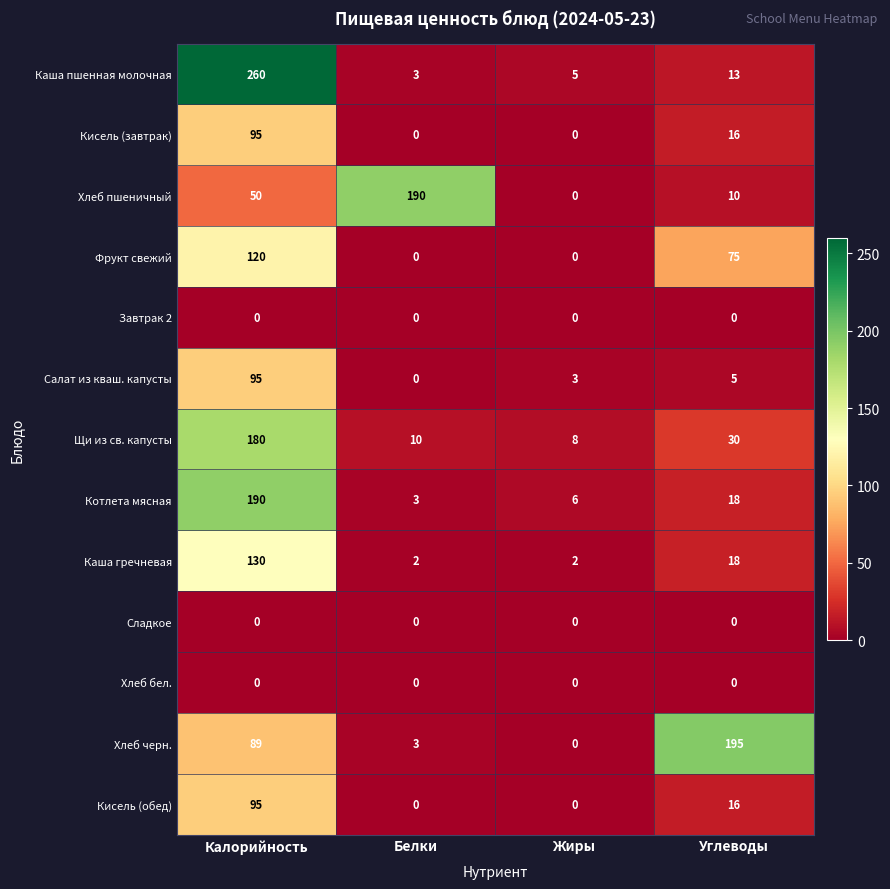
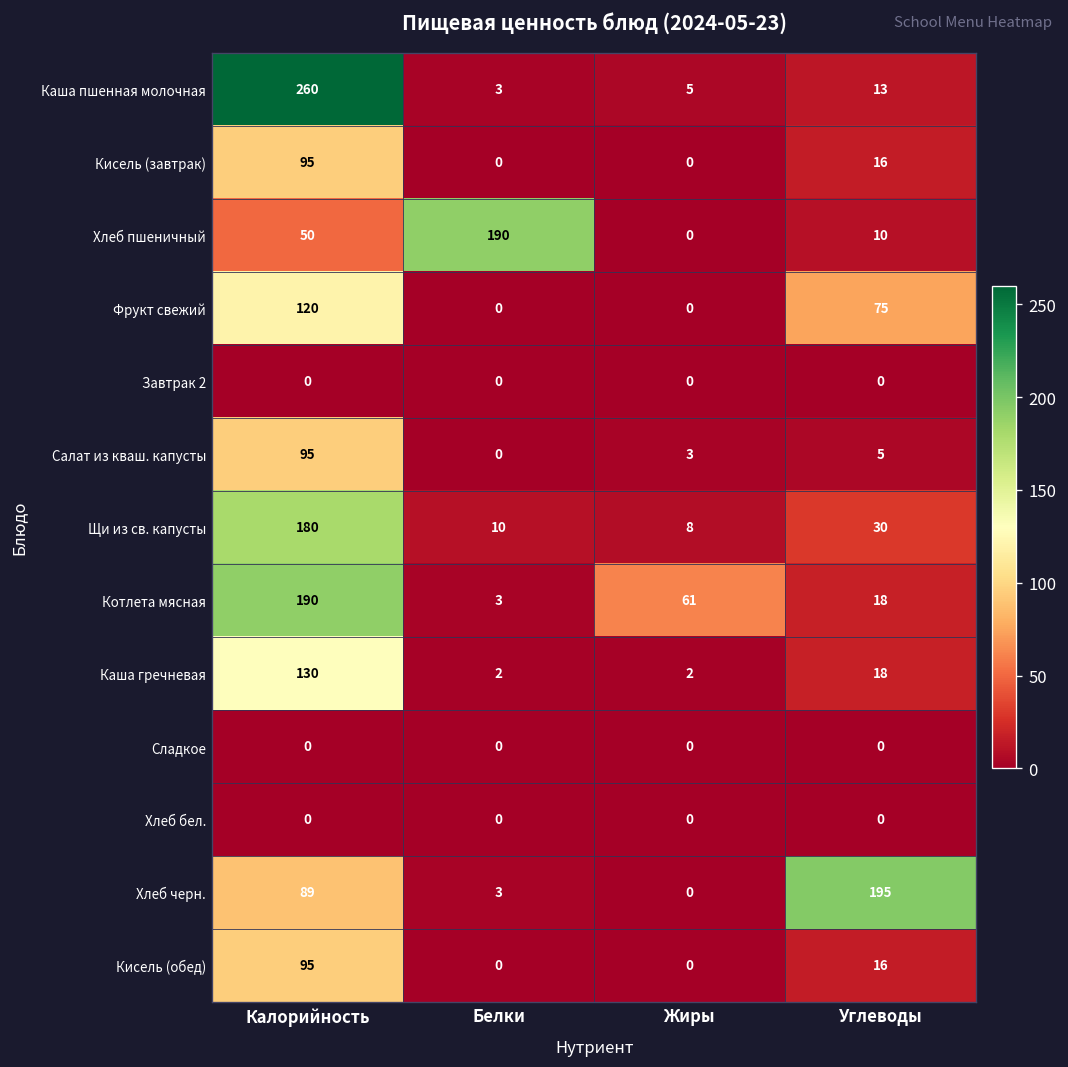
Котлета мясная, Жиры: 6 -> 61
